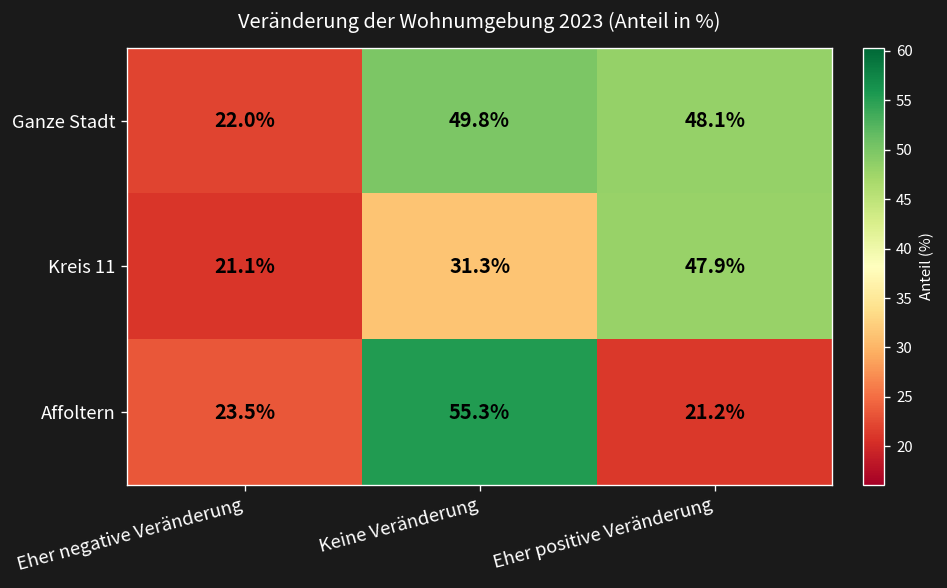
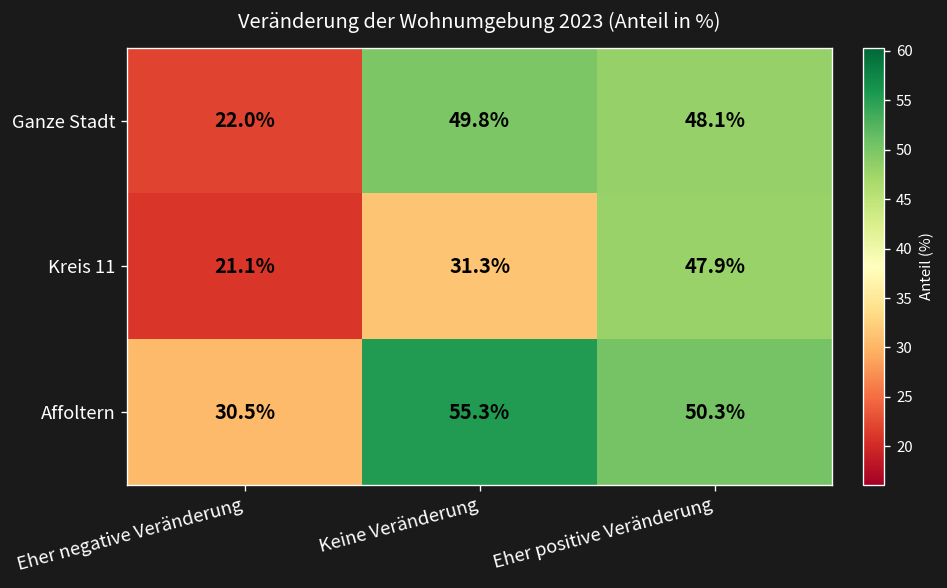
Affoltern, Eher negative Veränderung: 23.5% -> 30.5%
Affoltern, Eher positive Veränderung: 21.2% -> 50.3%
